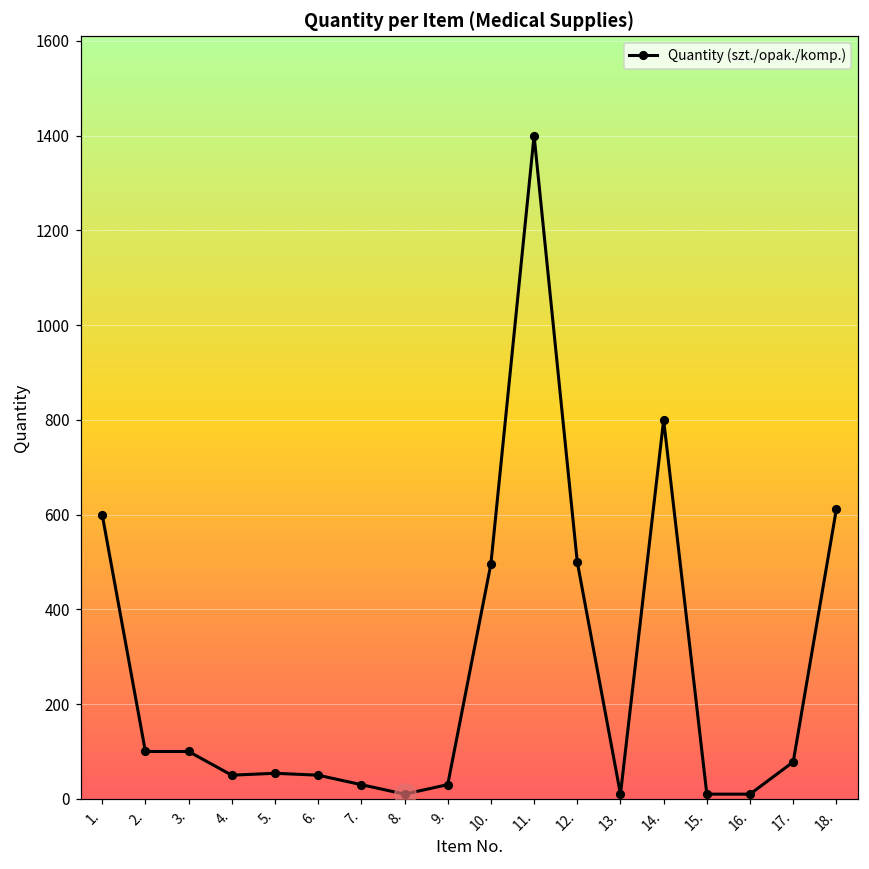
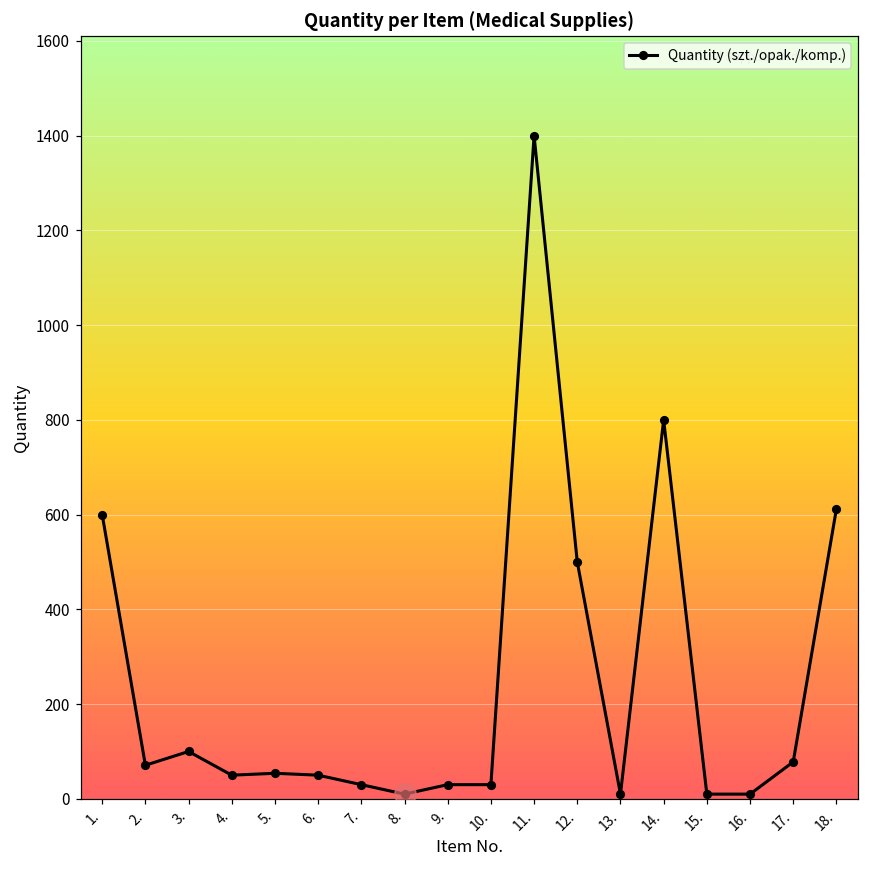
Quantity (szt./opak./komp.), 2.: 100 -> 70
Quantity (szt./opak./komp.), 10.: 500 -> 30
